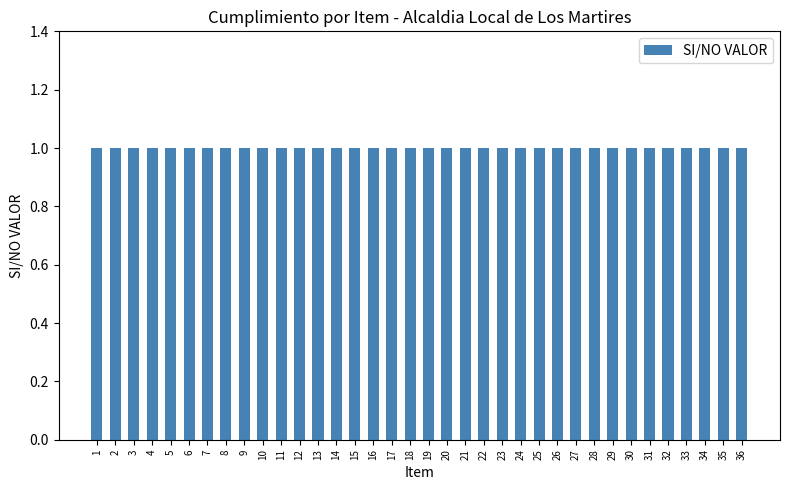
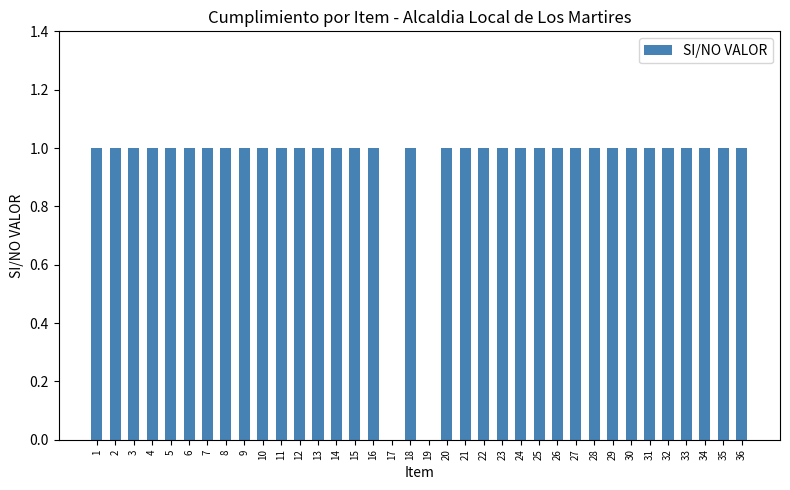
17: 1 -> 0
19: 1 -> 0
